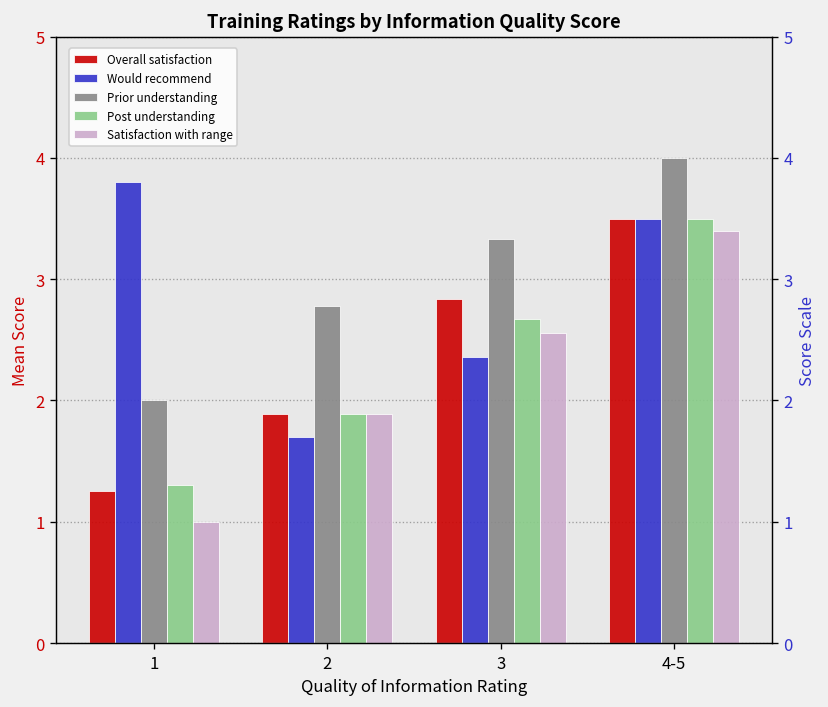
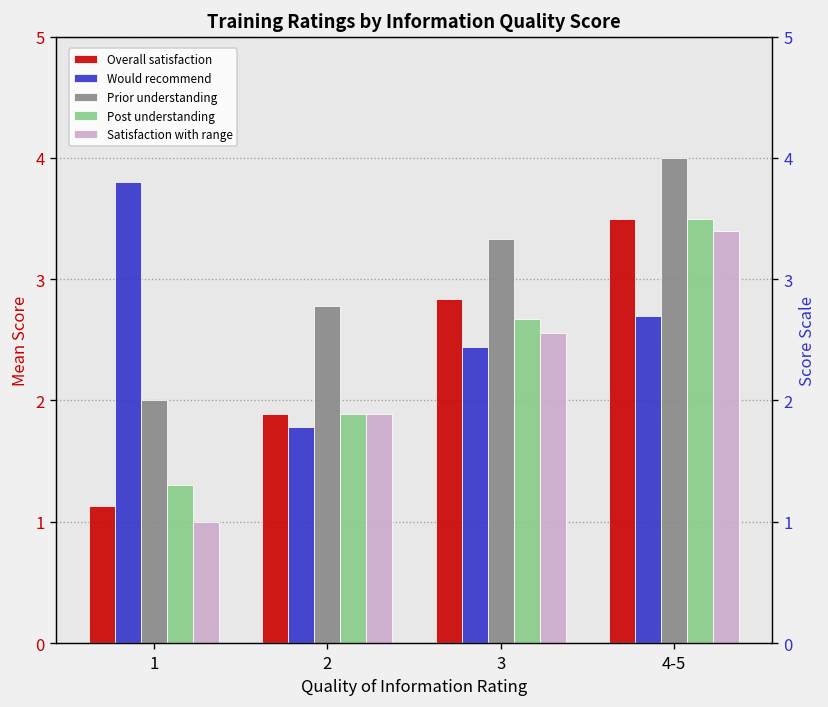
Overall satisfaction, 1: 1.25 -> 1.13
Would recommend, 2: 1.70 -> 1.78
Would recommend, 3: 2.36 -> 2.44
Would recommend, 4-5: 3.5 -> 2.7
